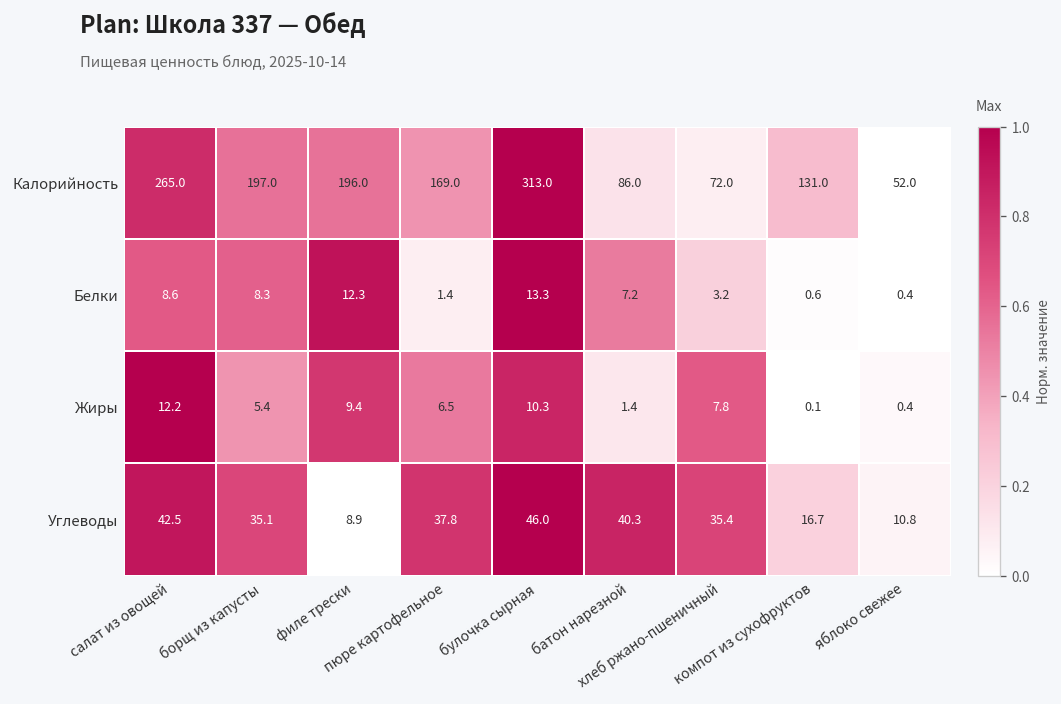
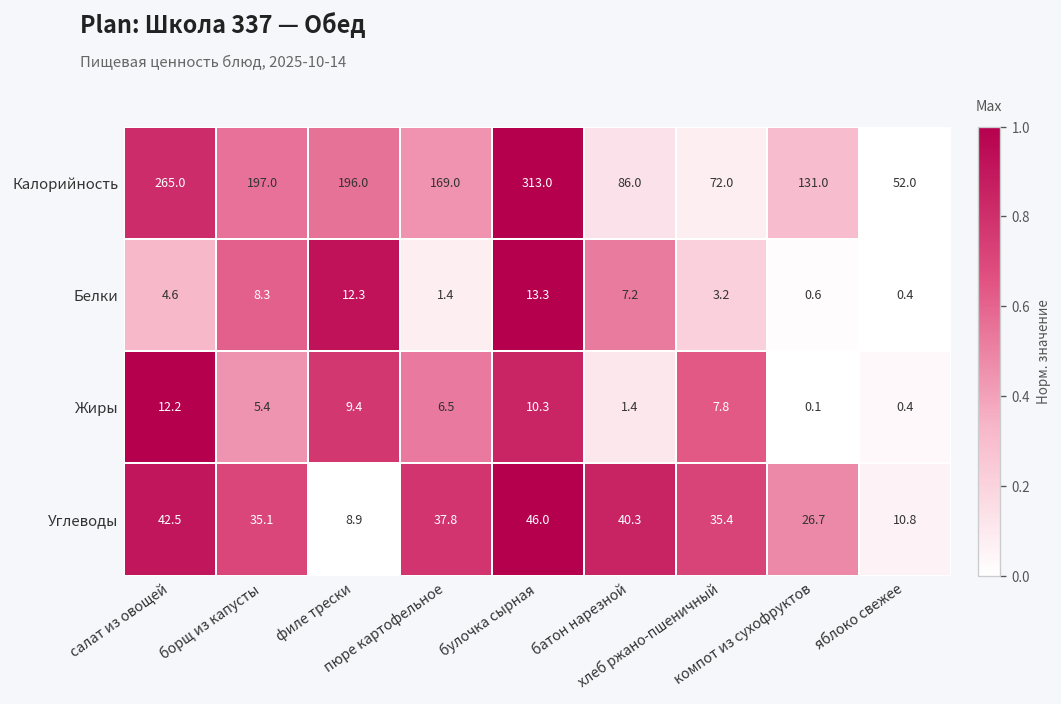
Белки, салат из овощей: 8.6 -> 4.6
Углеводы, компот из сухофруктов: 16.7 -> 26.7
